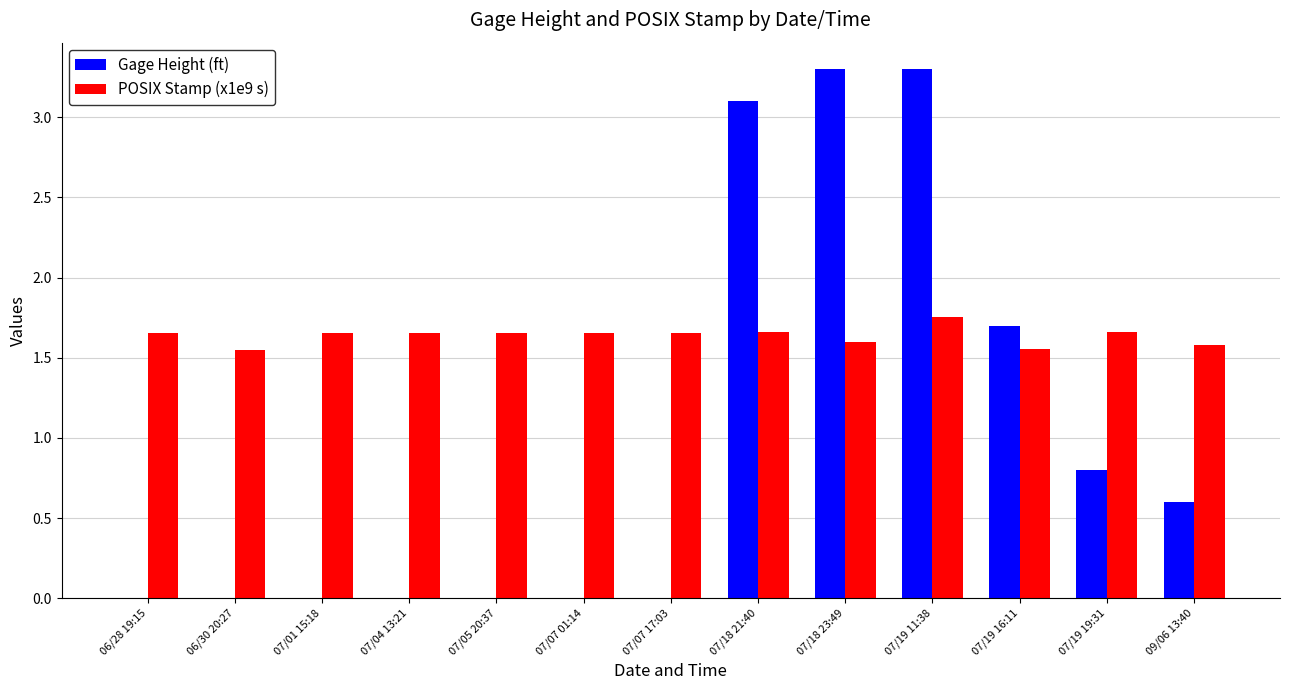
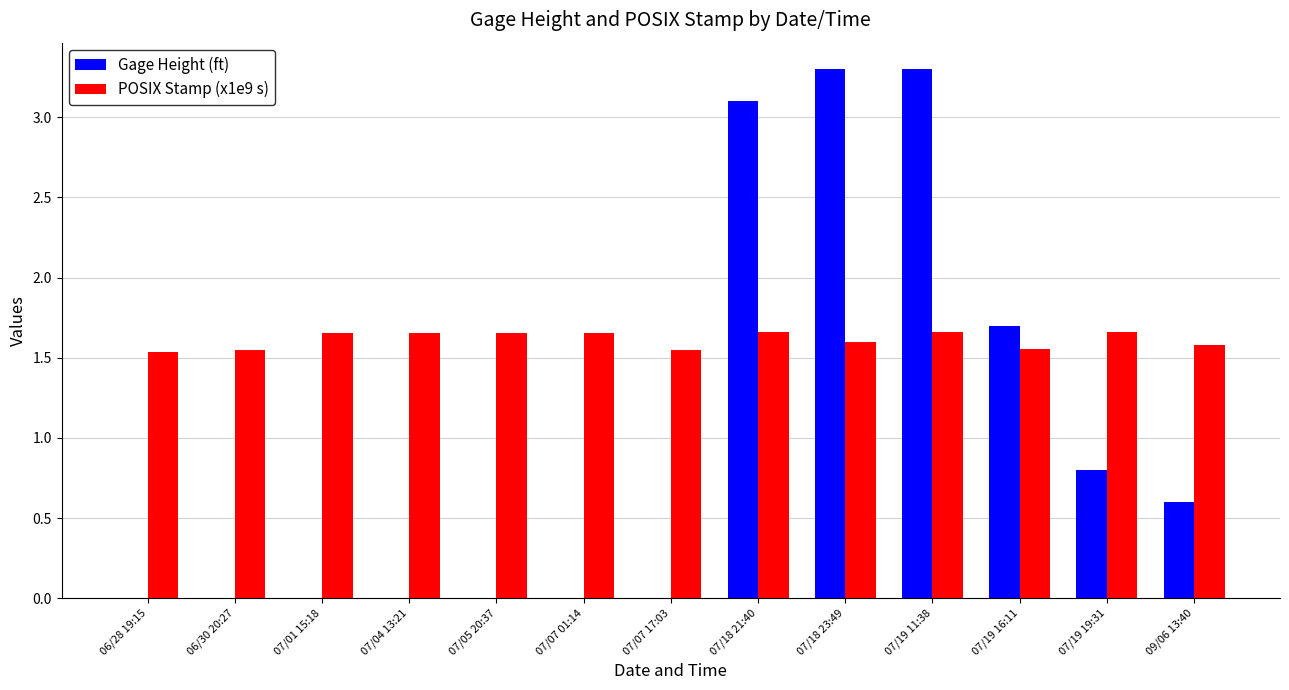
POSIX Stamp (x1e9 s), 06/28 19:15: 1.66 -> 1.54
POSIX Stamp (x1e9 s), 07/07 17:03: 1.66 -> 1.55
POSIX Stamp (x1e9 s), 07/19 11:38: 1.76 -> 1.66
